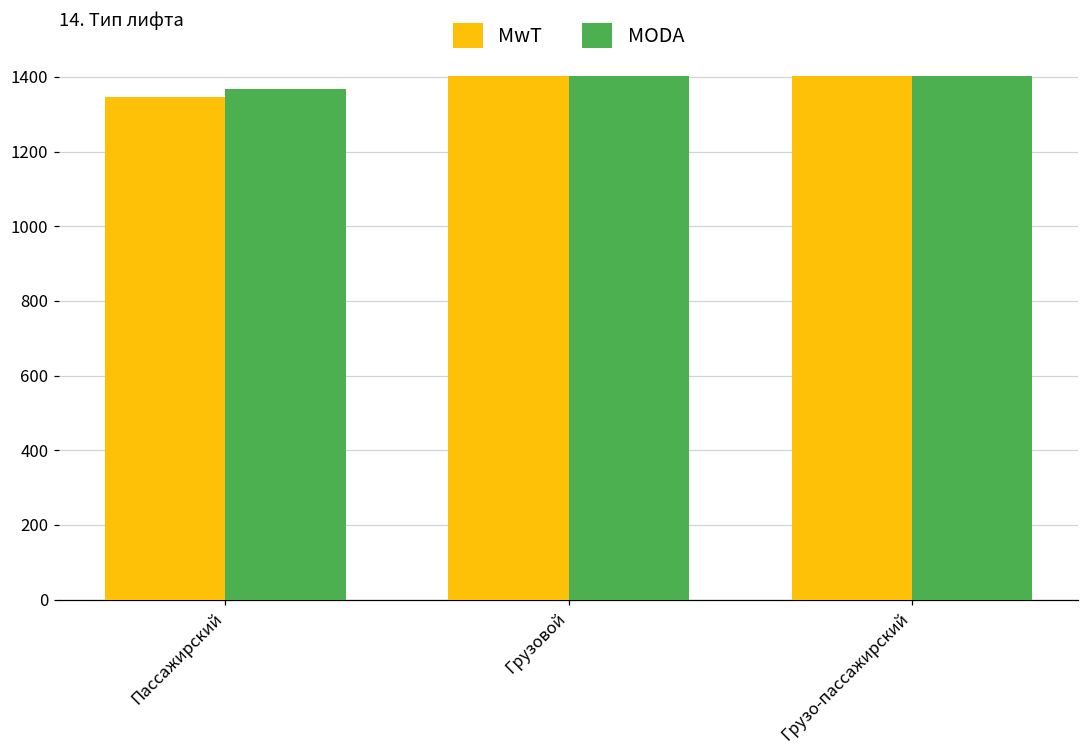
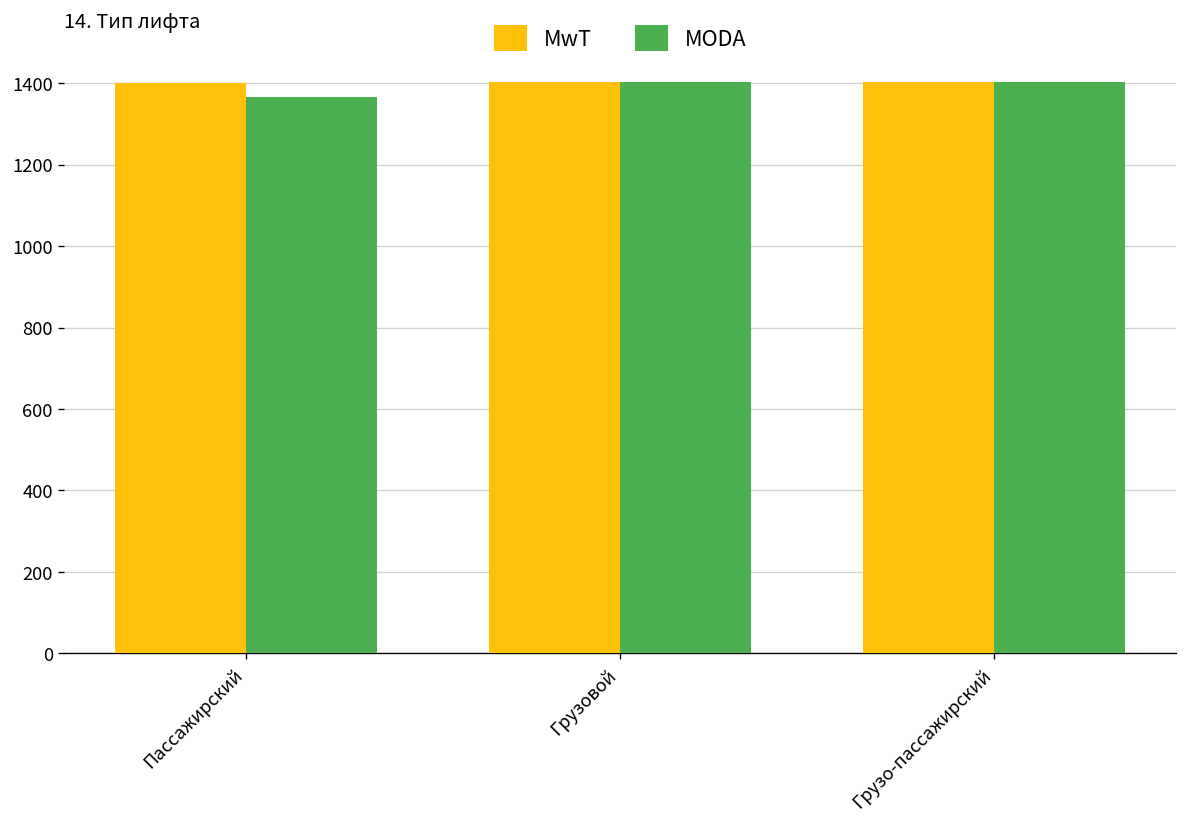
MwT, Пассажирский: 1350 -> 1400
